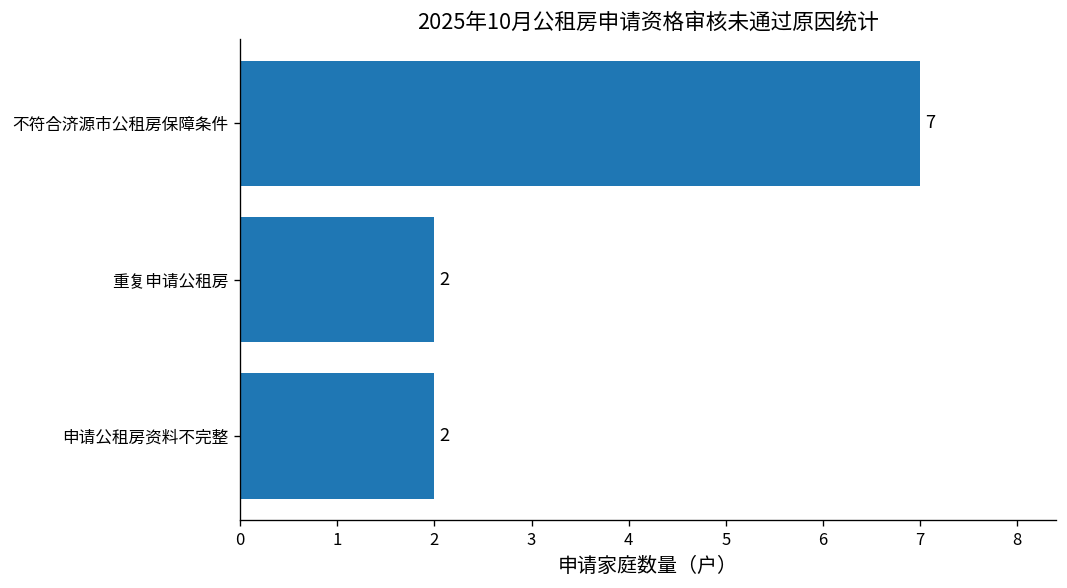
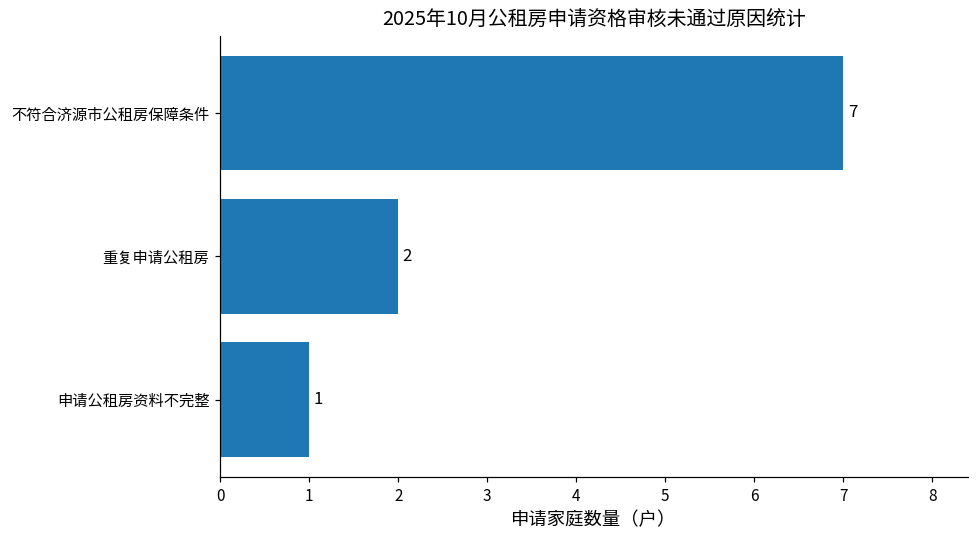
申请公租房资料不完整: 2 -> 1
